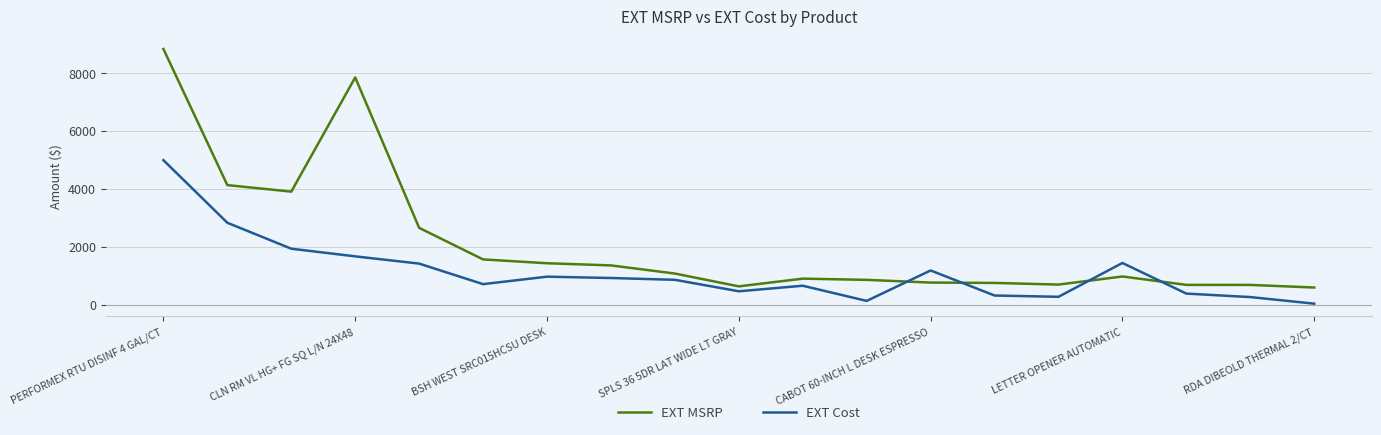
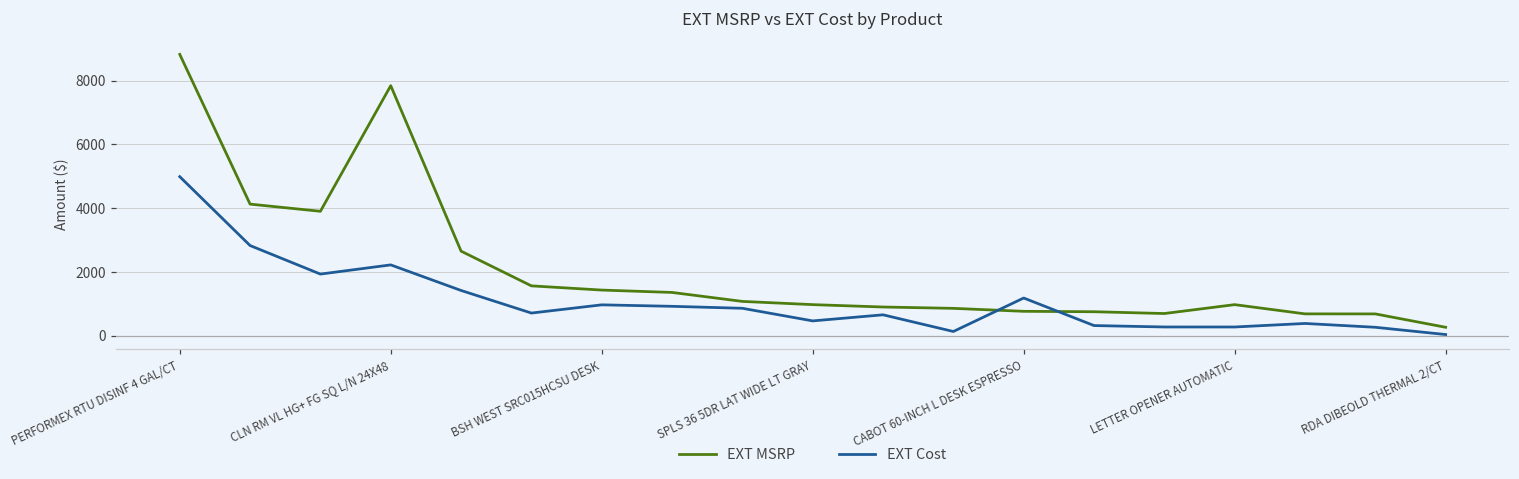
EXT Cost, CLN RM VL HG+ FG SQ L/N 24X48: 1700 -> 2200
EXT MSRP, SPLS 36 5DR LAT WIDE LT GRAY: 600 -> 1000
EXT Cost, LETTER OPENER AUTOMATIC: 1400 -> 300
EXT MSRP, RDA DIBEOLD THERMAL 2/CT: 600 -> 300
